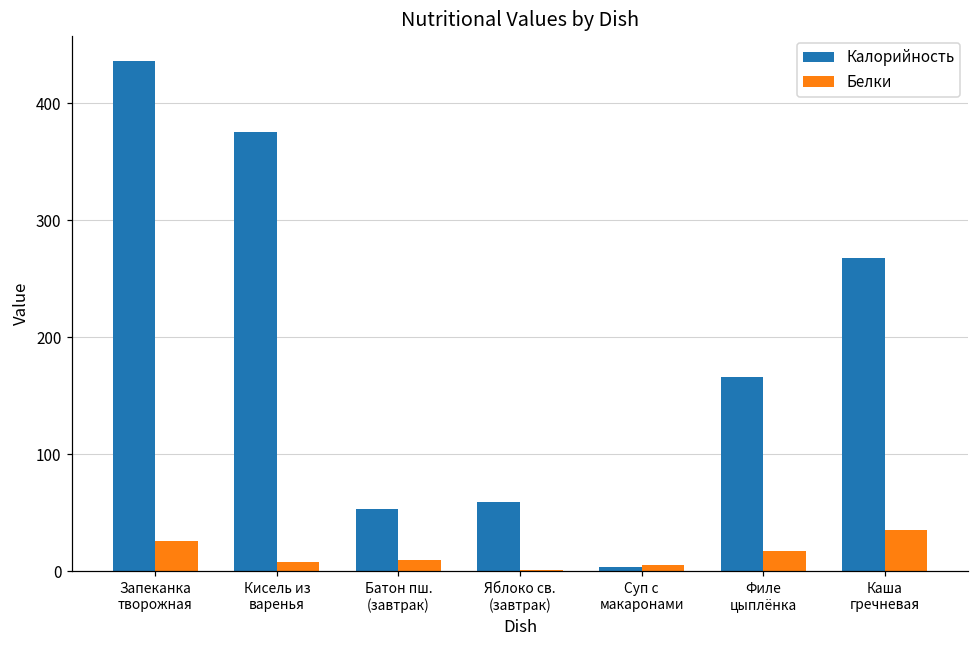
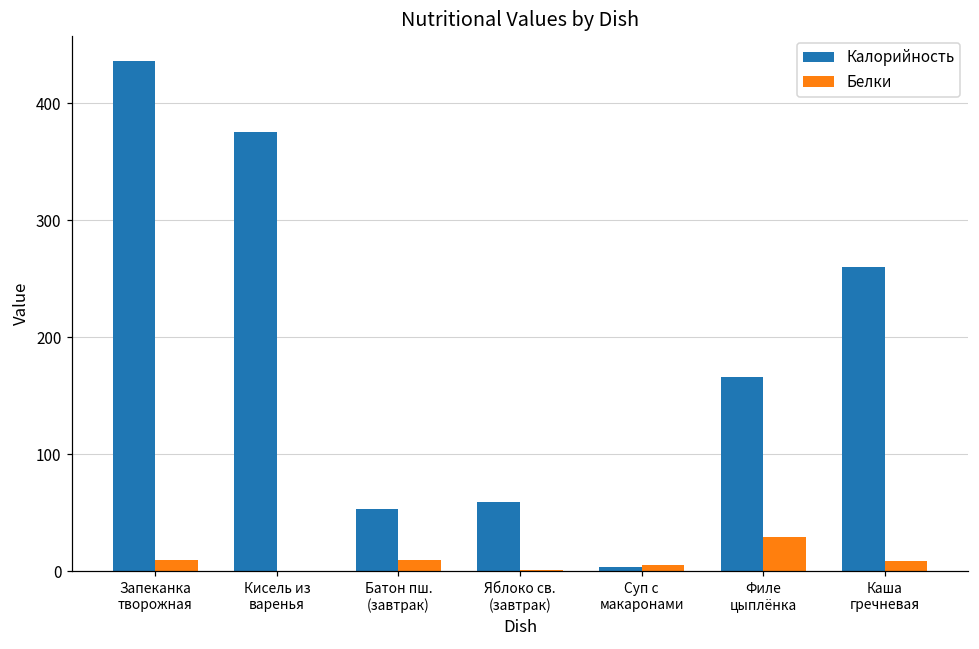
Белки, Запеканка творожная: 26 -> 10
Белки, Кисель из варенья: 8 -> 0
Белки, Филе цыплёнка: 17 -> 29
Калорийность, Каша гречневая: 268 -> 260
Белки, Каша гречневая: 35 -> 9
